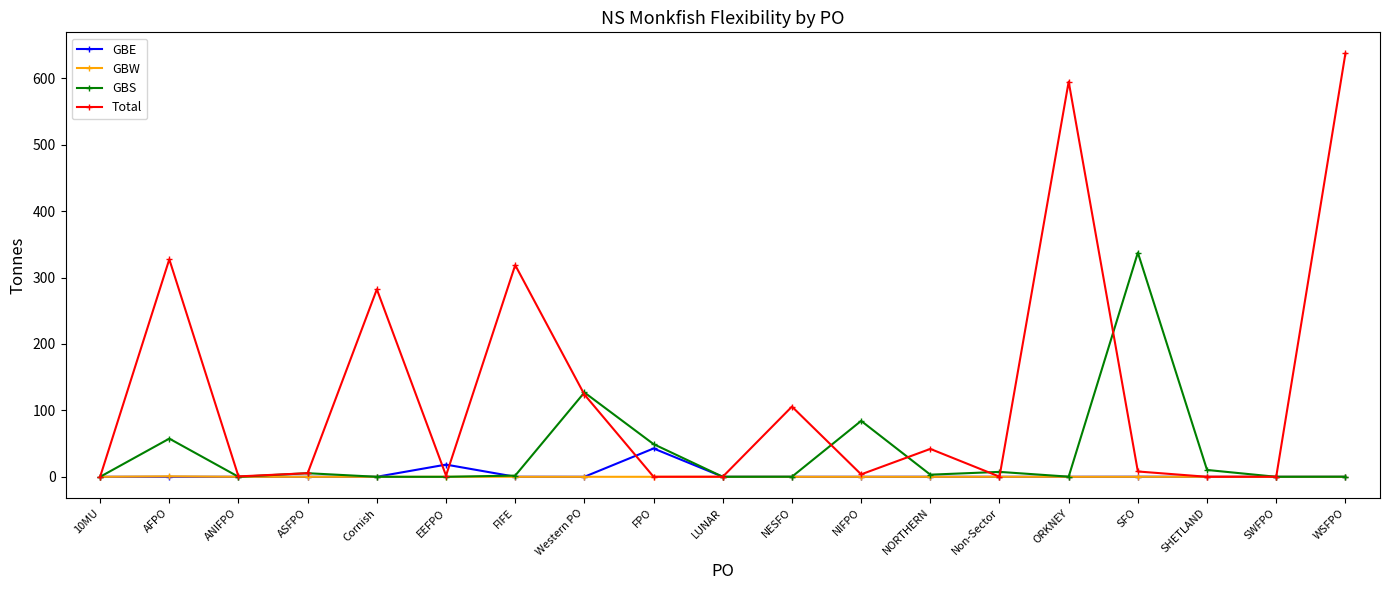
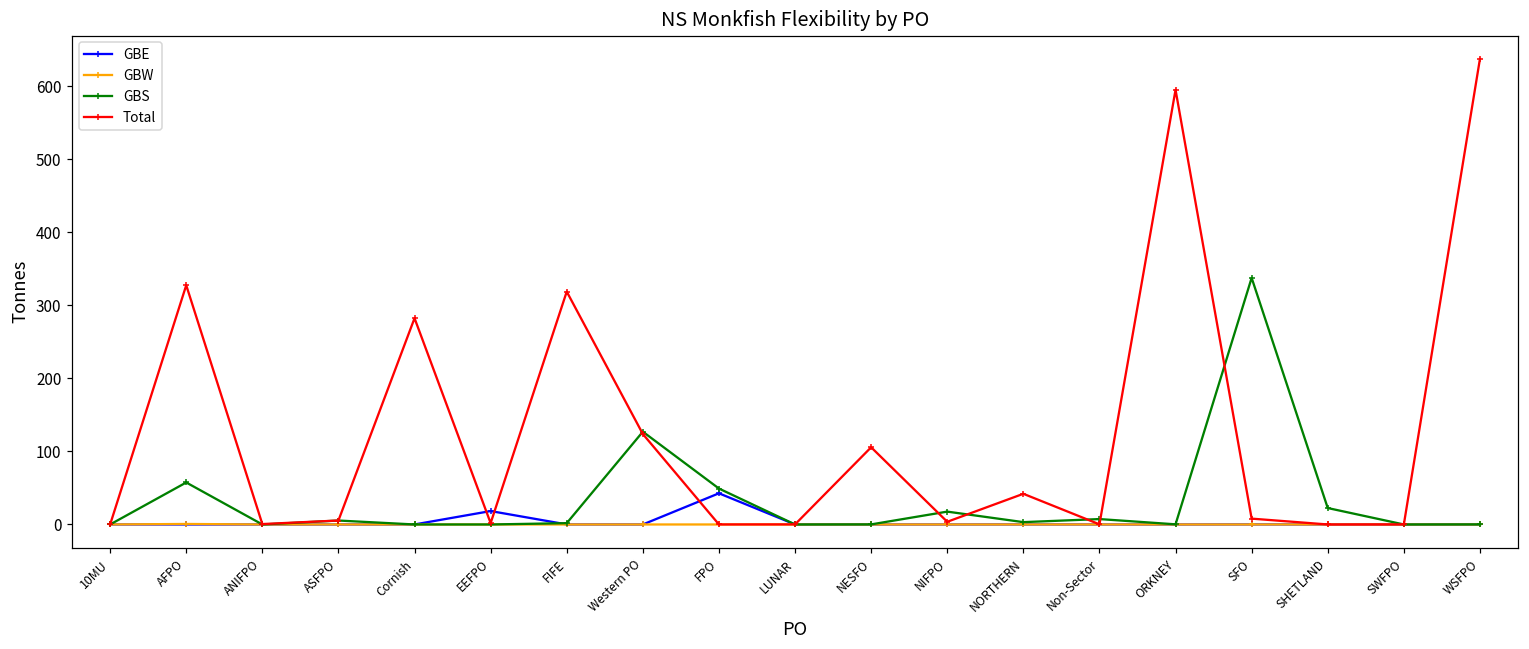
GBS, NIFPO: 80 -> 20
GBS, SHETLAND: 10 -> 20
